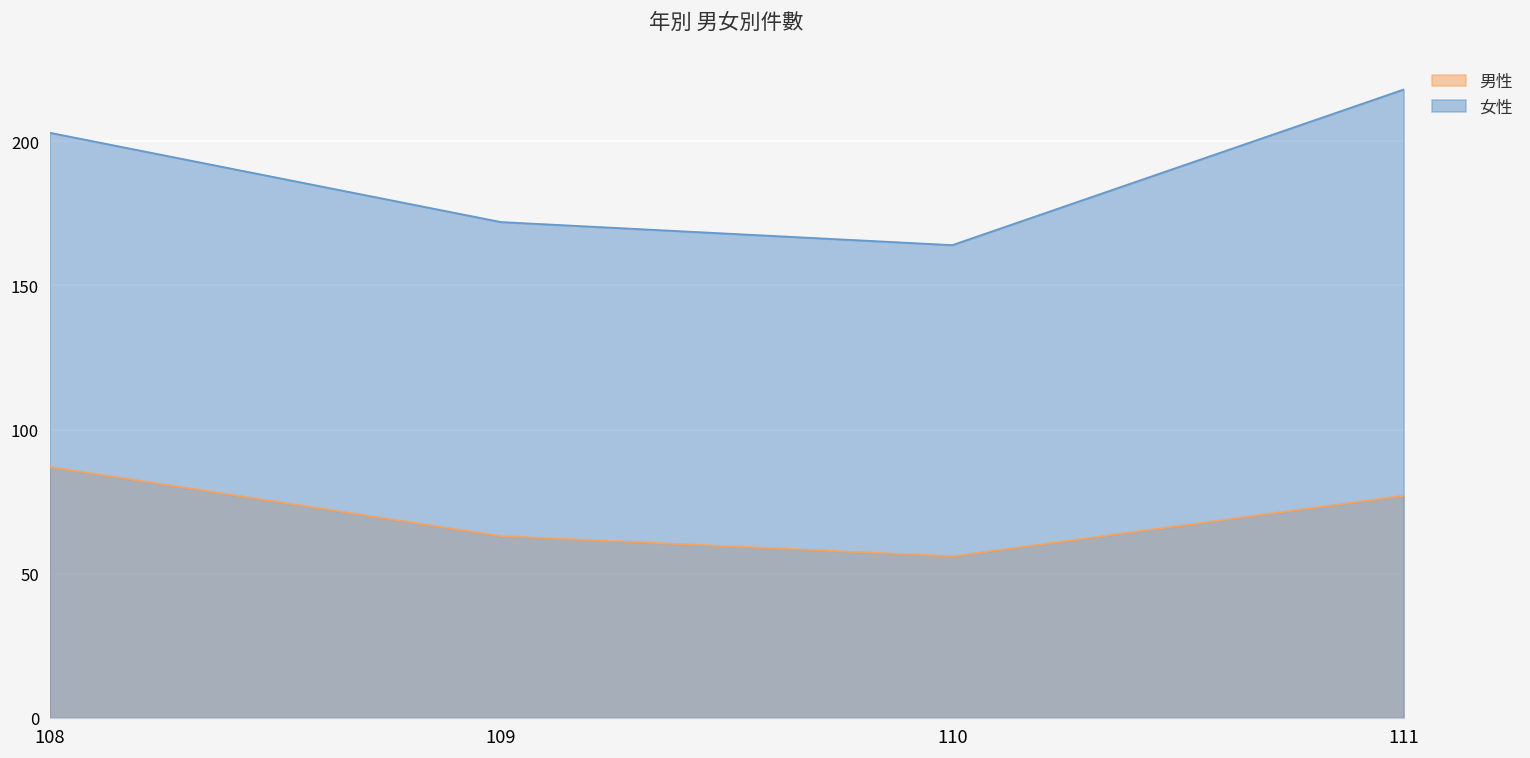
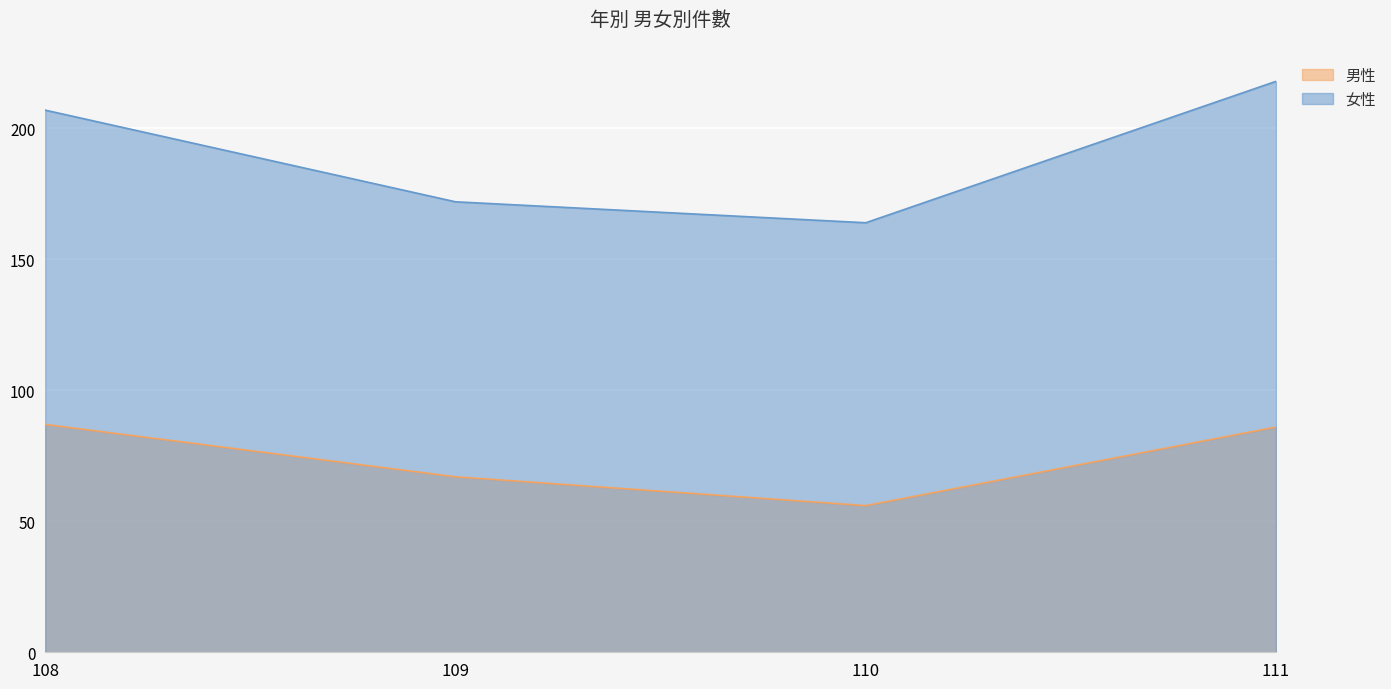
女性, 108: 203 -> 207
男性, 109: 63 -> 67
男性, 111: 77 -> 86
